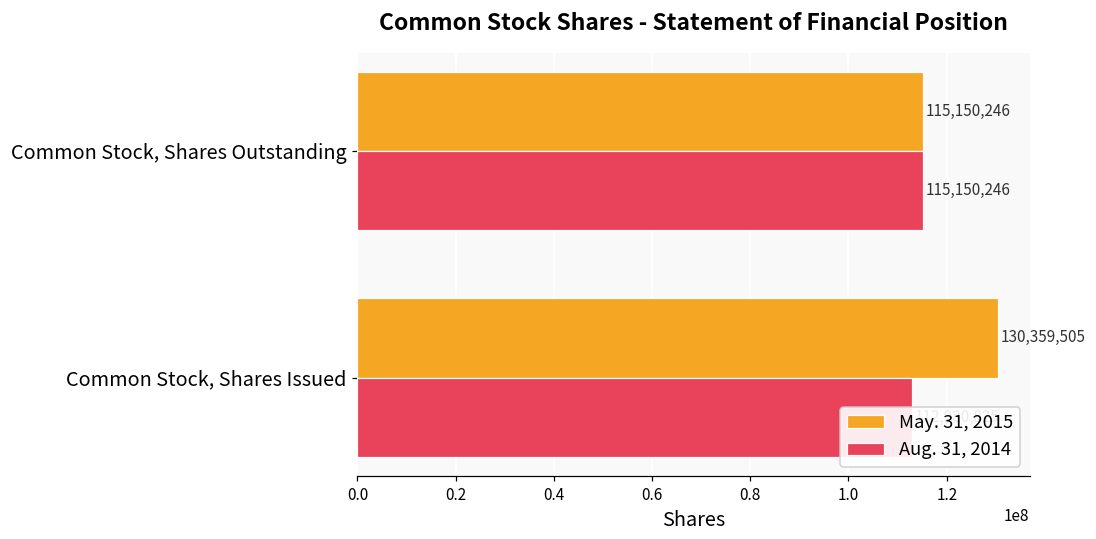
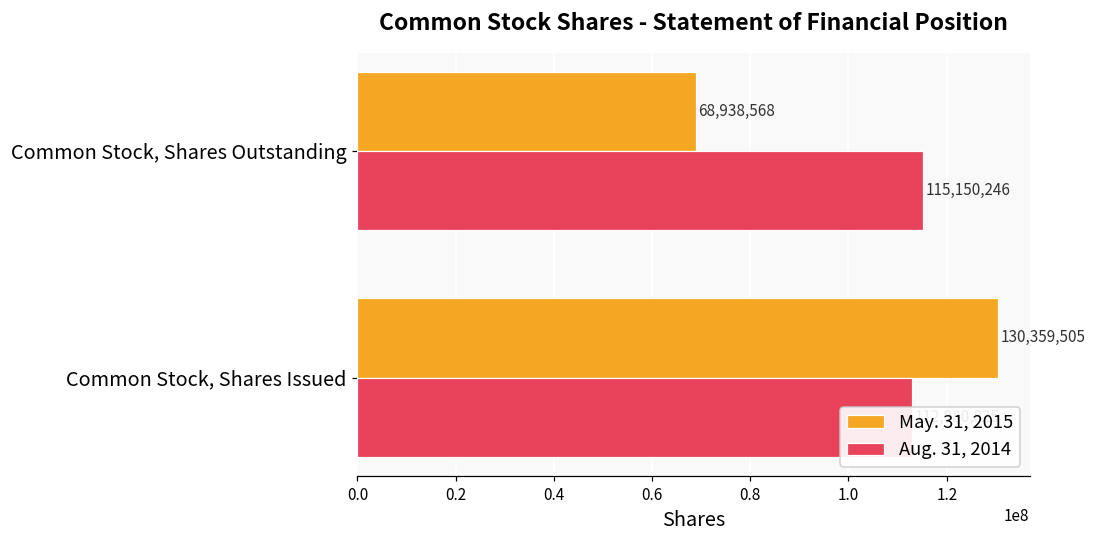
May. 31, 2015, Common Stock, Shares Outstanding: 115,150,246 -> 68,938,568
